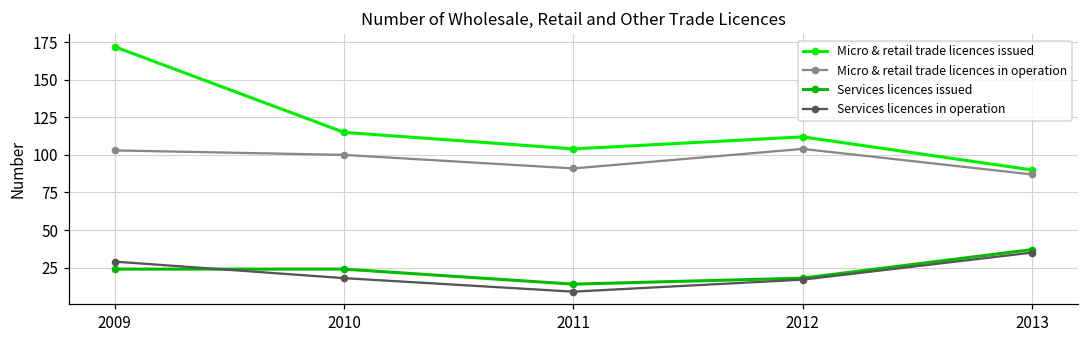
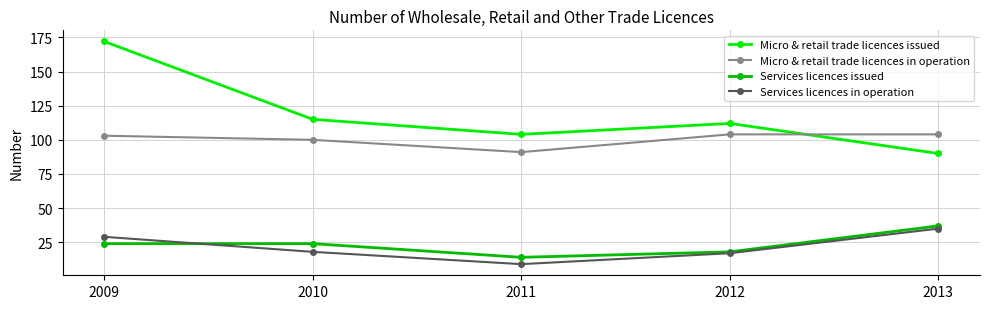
Micro & retail trade licences in operation, 2013: 87 -> 104
